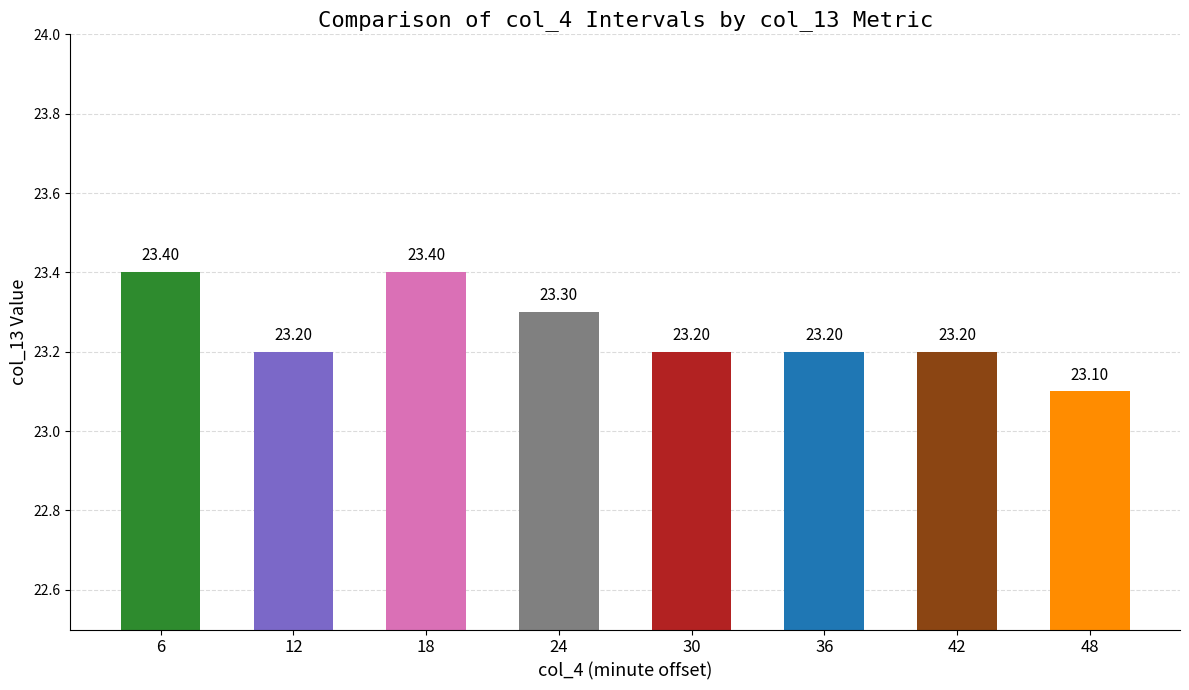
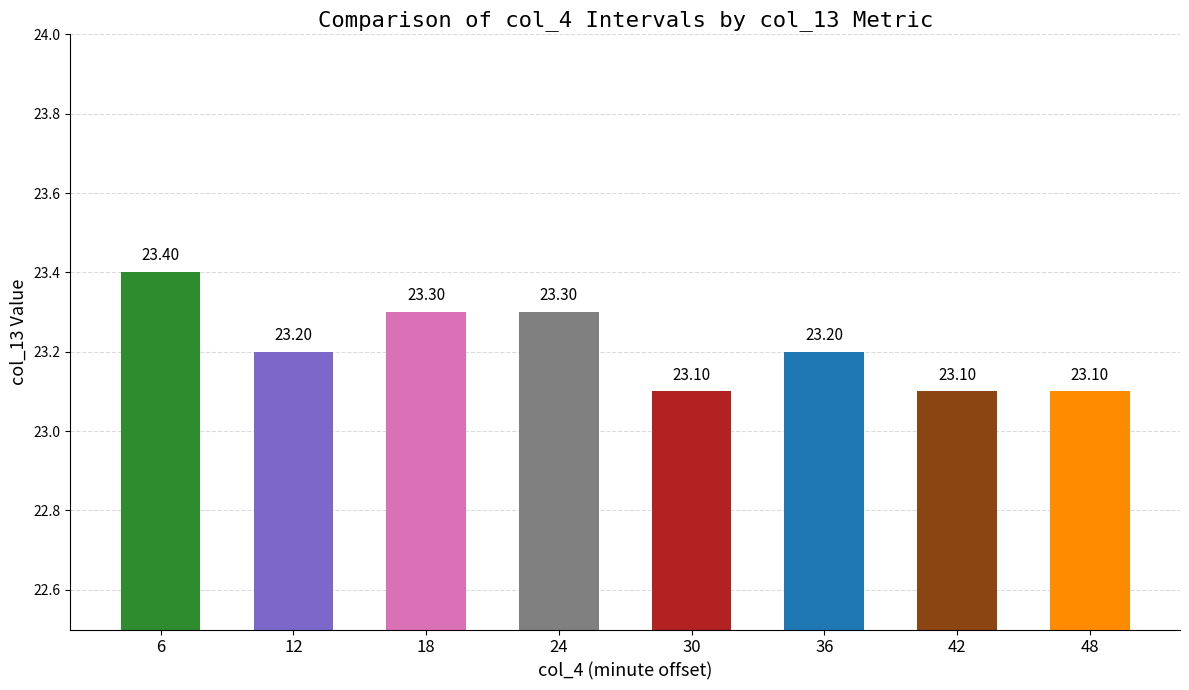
18: 23.40 -> 23.30
30: 23.20 -> 23.10
42: 23.20 -> 23.10
